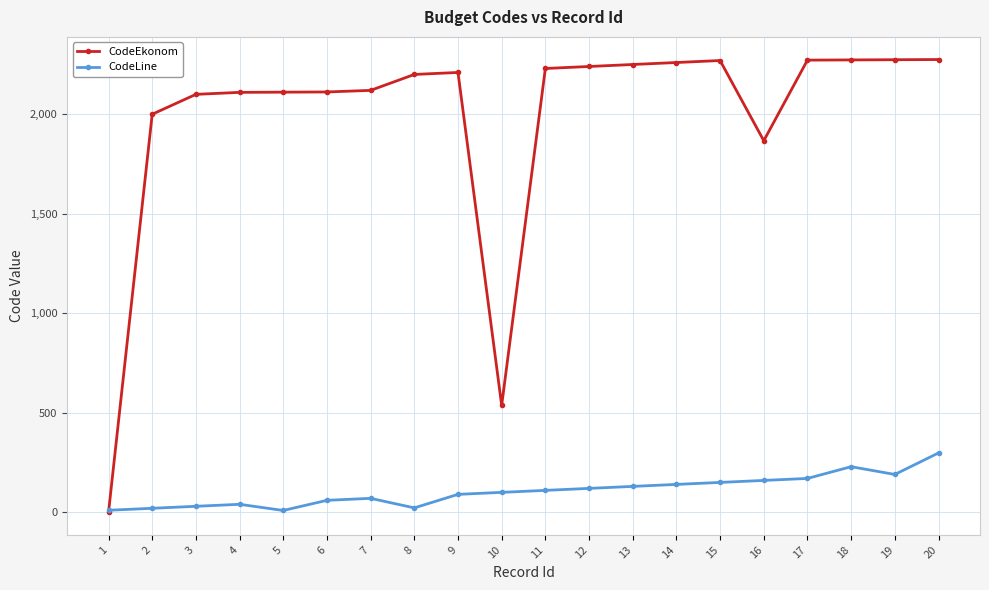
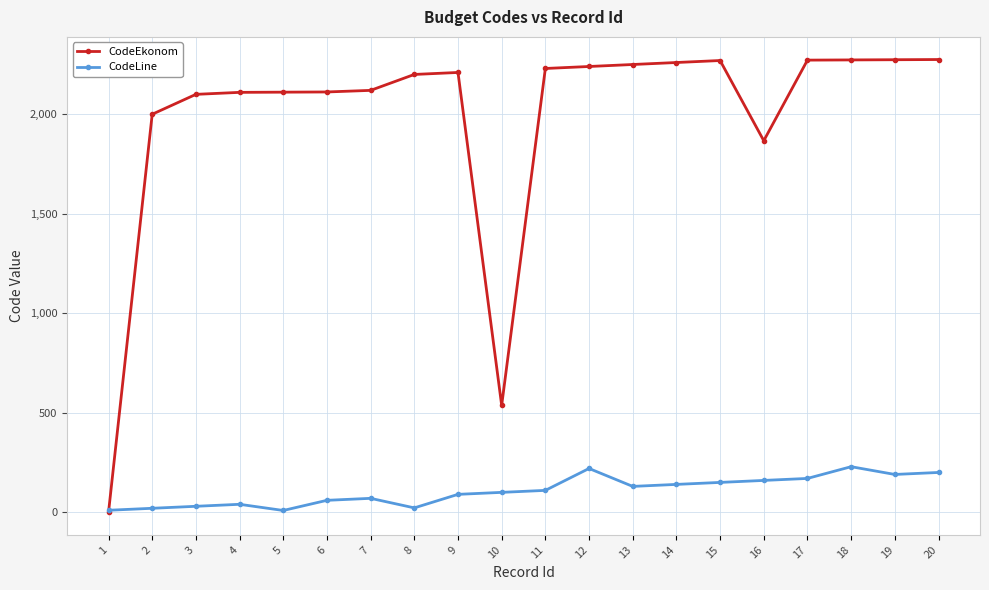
CodeLine, 12: 120 -> 220
CodeLine, 20: 300 -> 200
